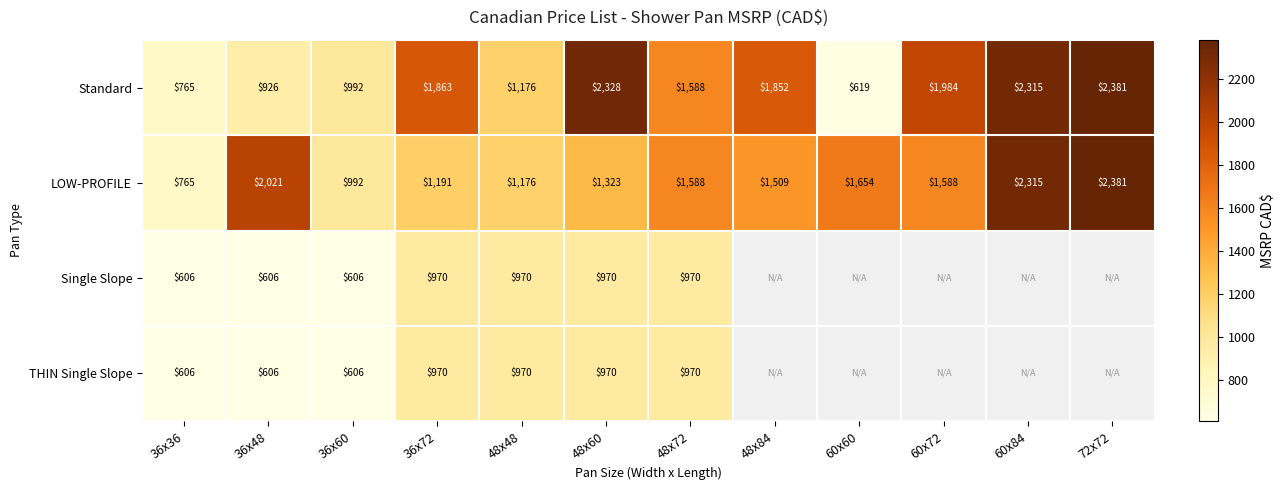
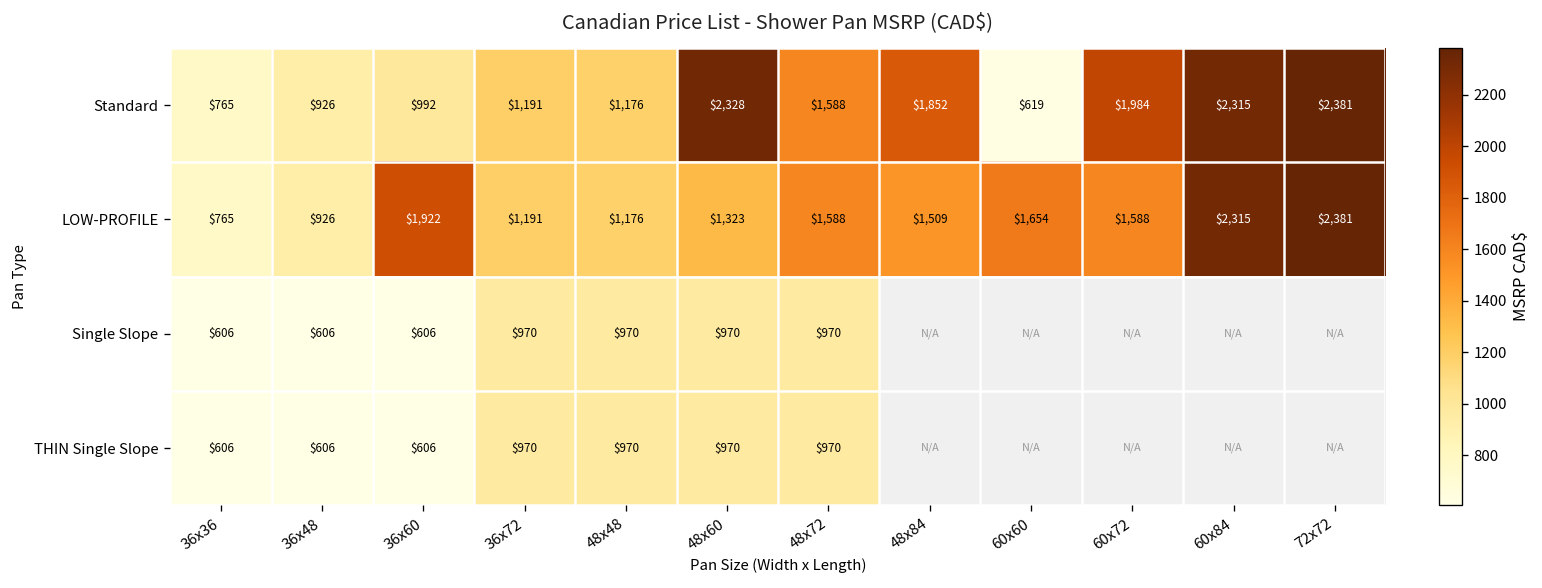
Standard, 36x72: $1,863 -> $1,191
LOW-PROFILE, 36x48: $2,021 -> $926
LOW-PROFILE, 36x60: $992 -> $1,922
